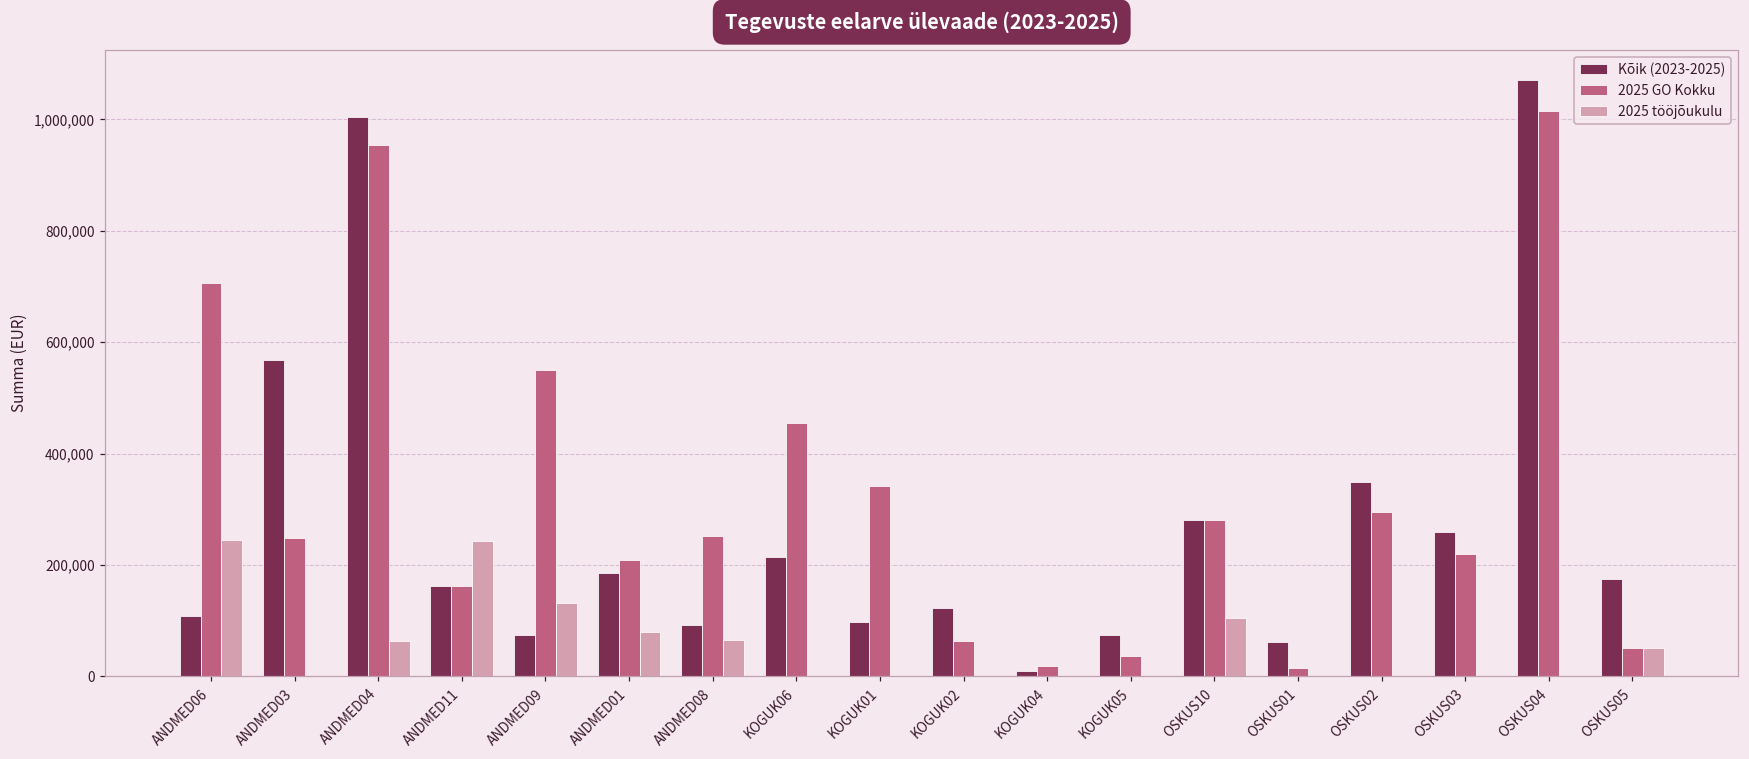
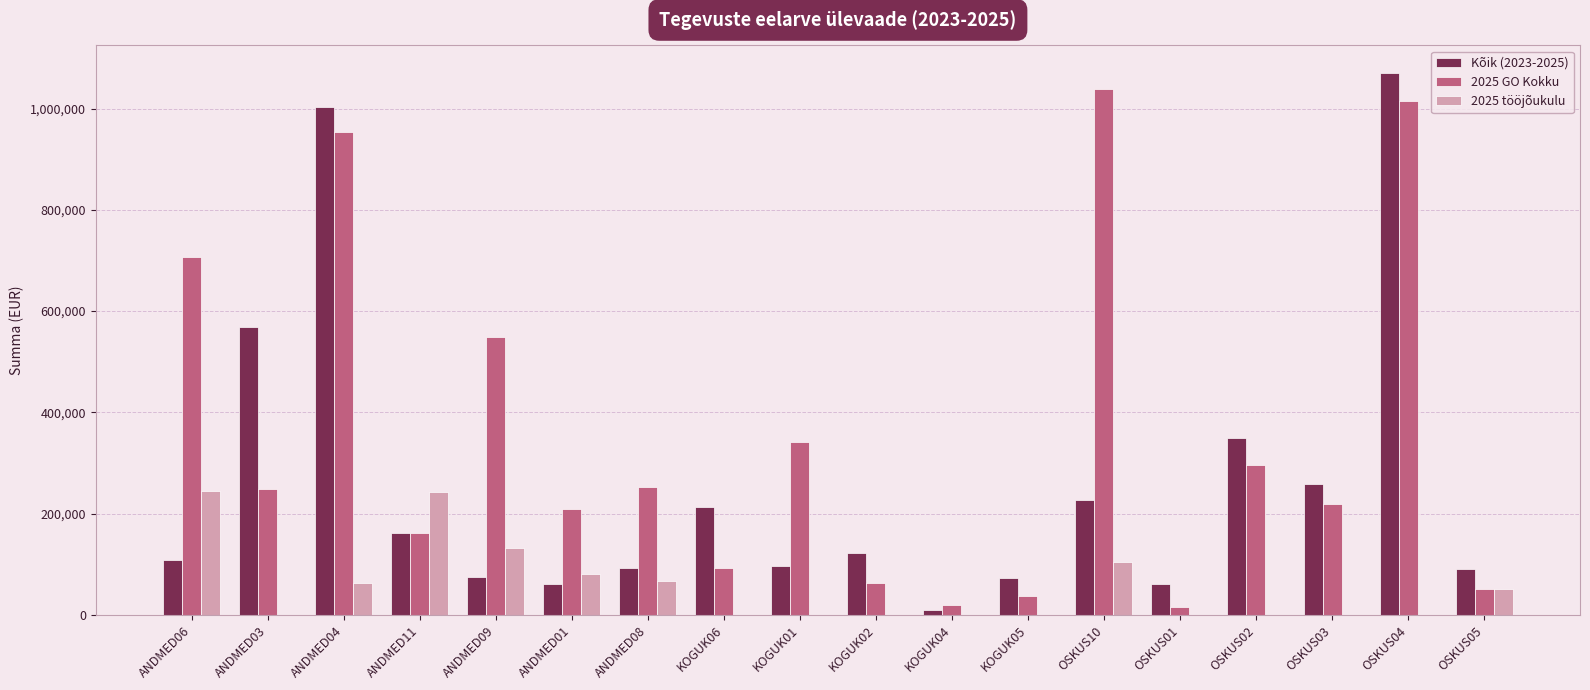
Kõik (2023-2025), ANDMED01: 190,000 -> 60,000
2025 GO Kokku, KOGUK06: 450,000 -> 90,000
Kõik (2023-2025), OSKUS10: 280,000 -> 230,000
2025 GO Kokku, OSKUS10: 280,000 -> 1,040,000
Kõik (2023-2025), OSKUS05: 180,000 -> 90,000
